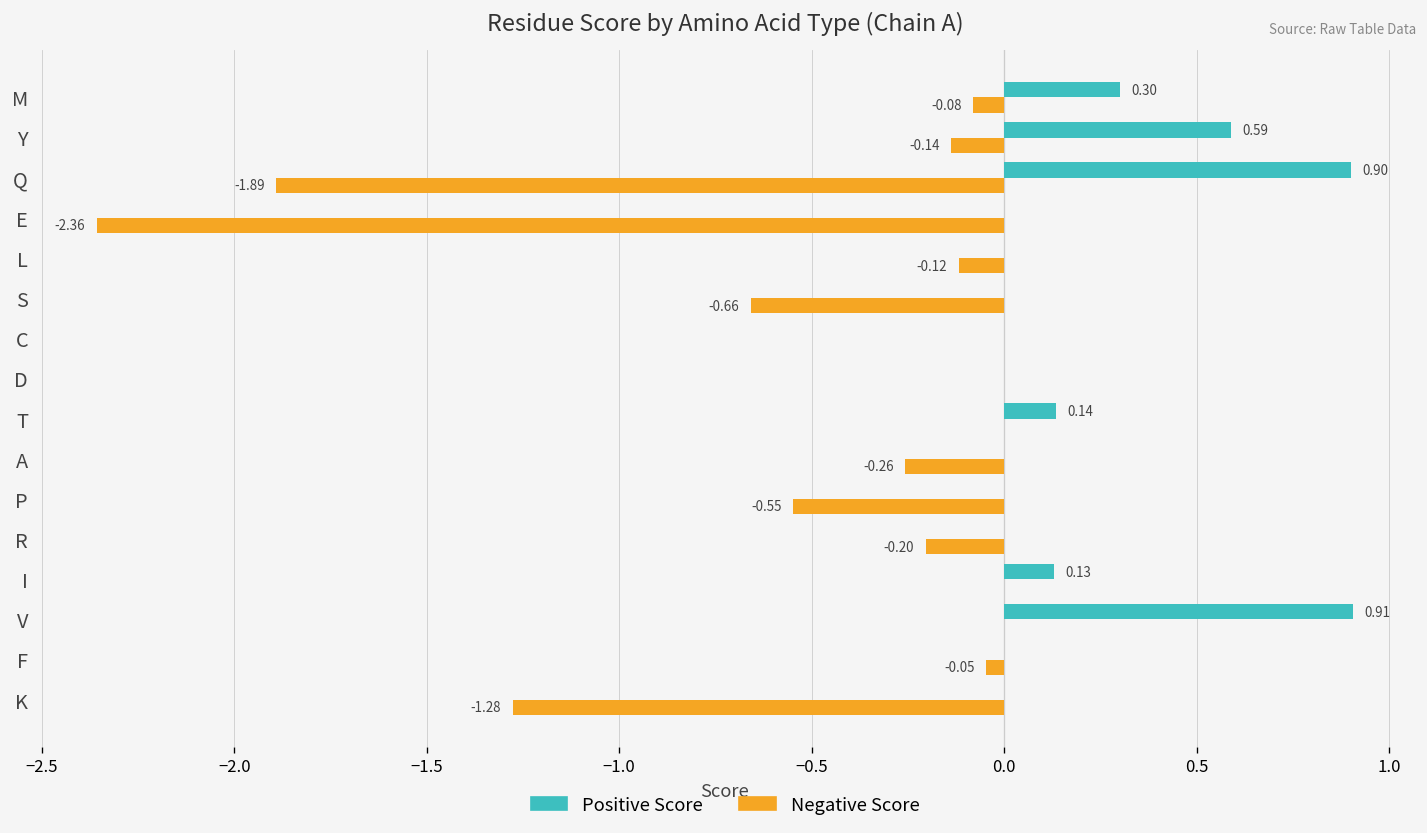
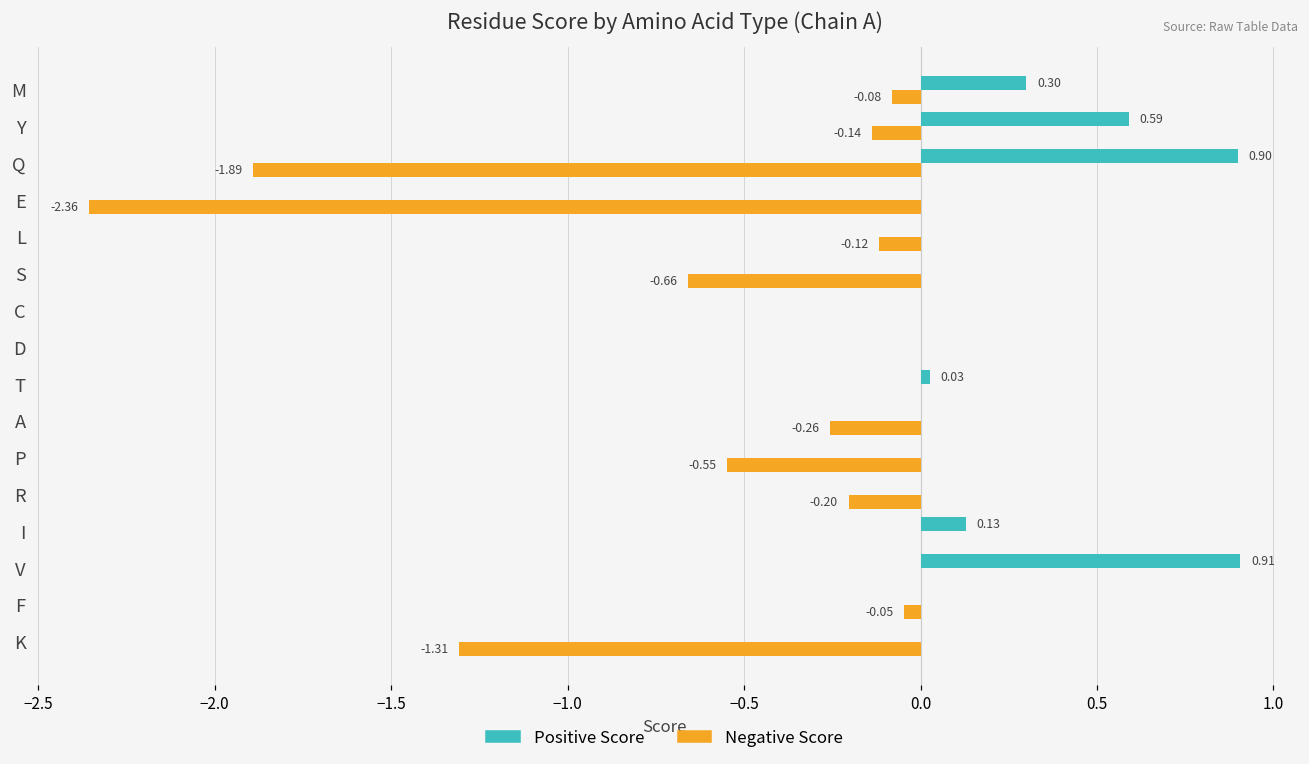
Positive Score, T: 0.14 -> 0.03
Negative Score, K: -1.28 -> -1.31
